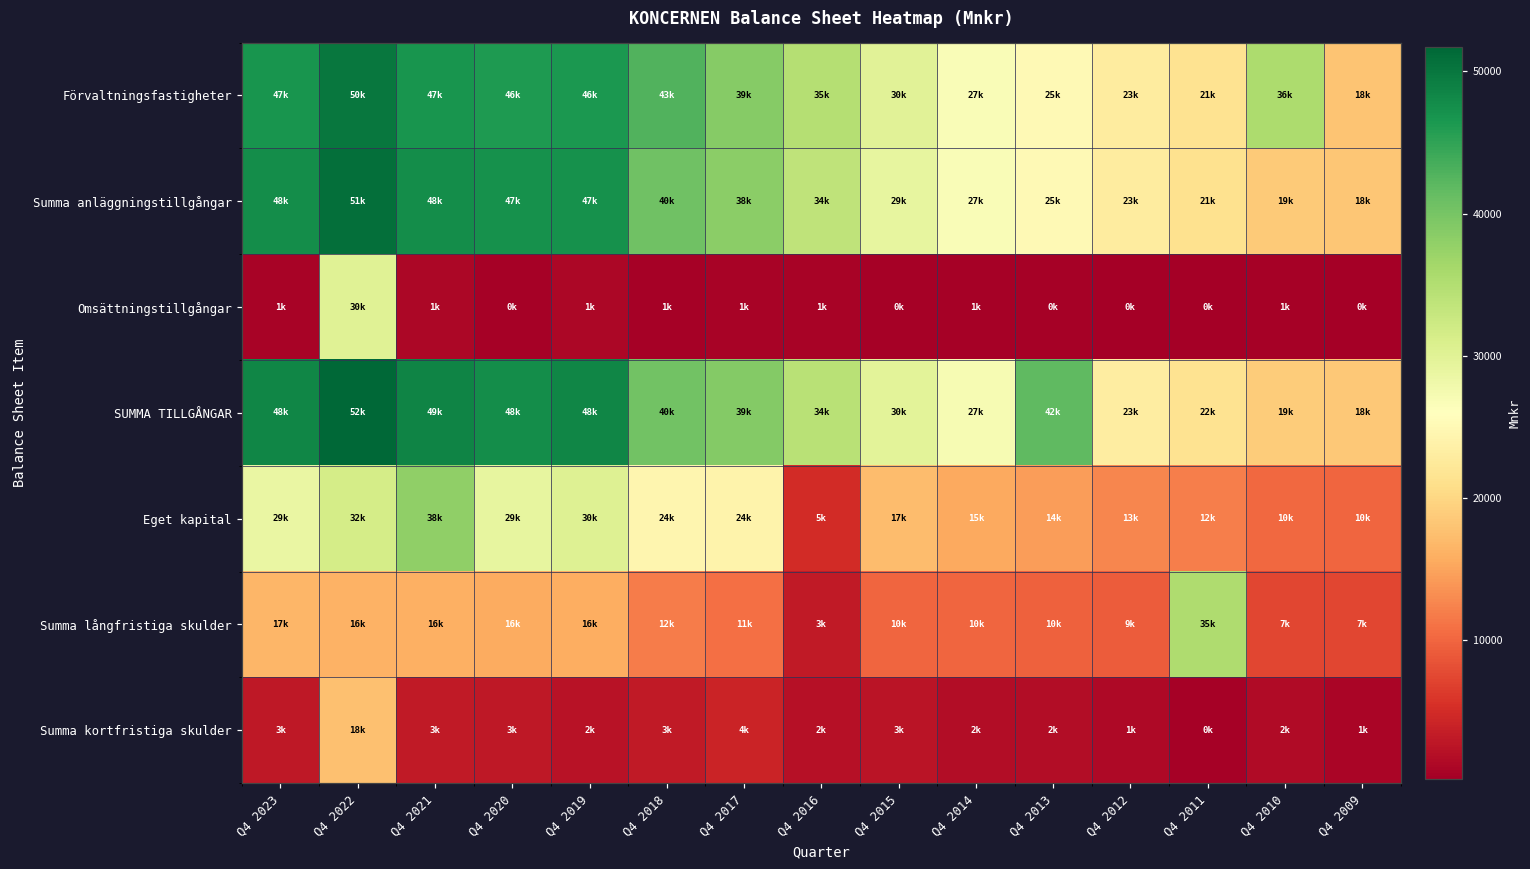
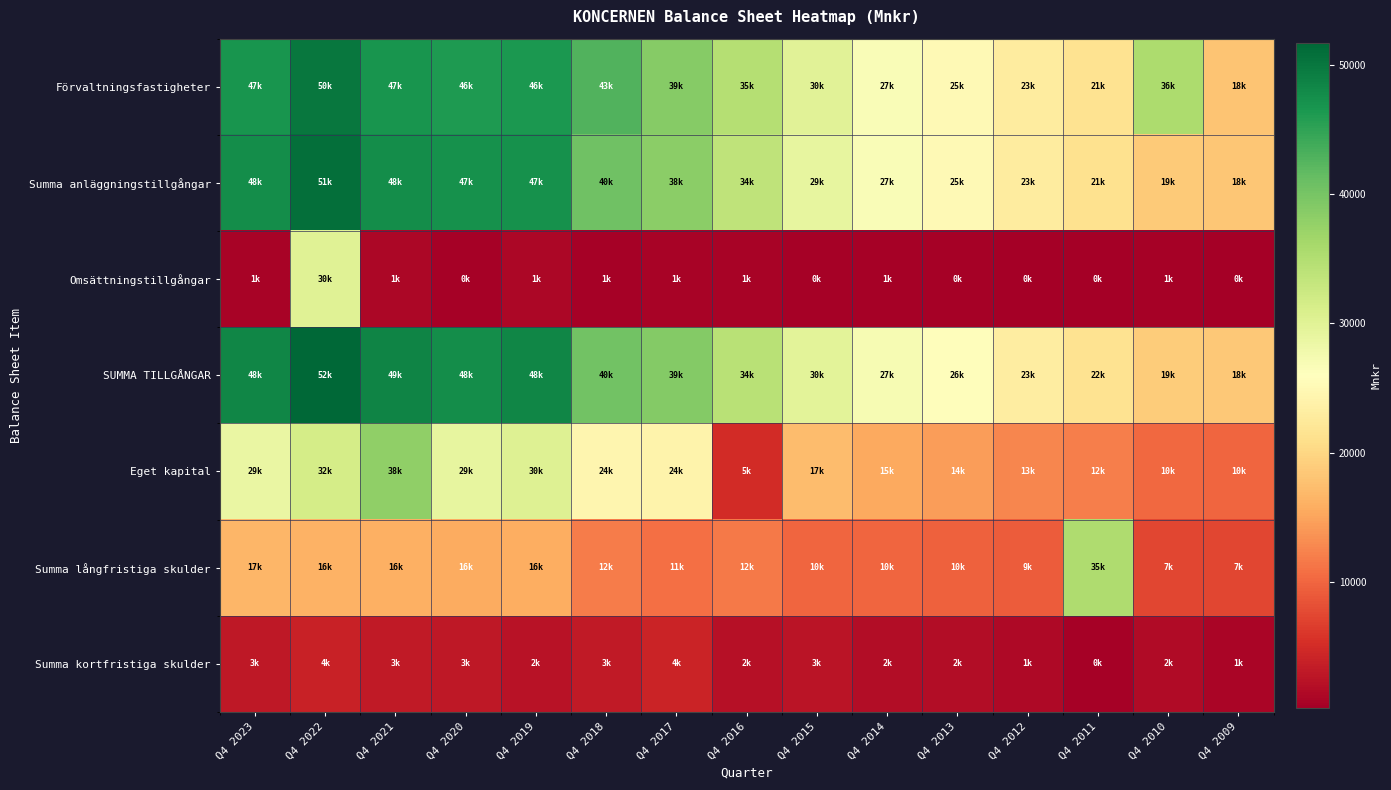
SUMMA TILLGÅNGAR, Q4 2013: 42k -> 26k
Summa långfristiga skulder, Q4 2016: 3k -> 12k
Summa kortfristiga skulder, Q4 2022: 18k -> 4k
